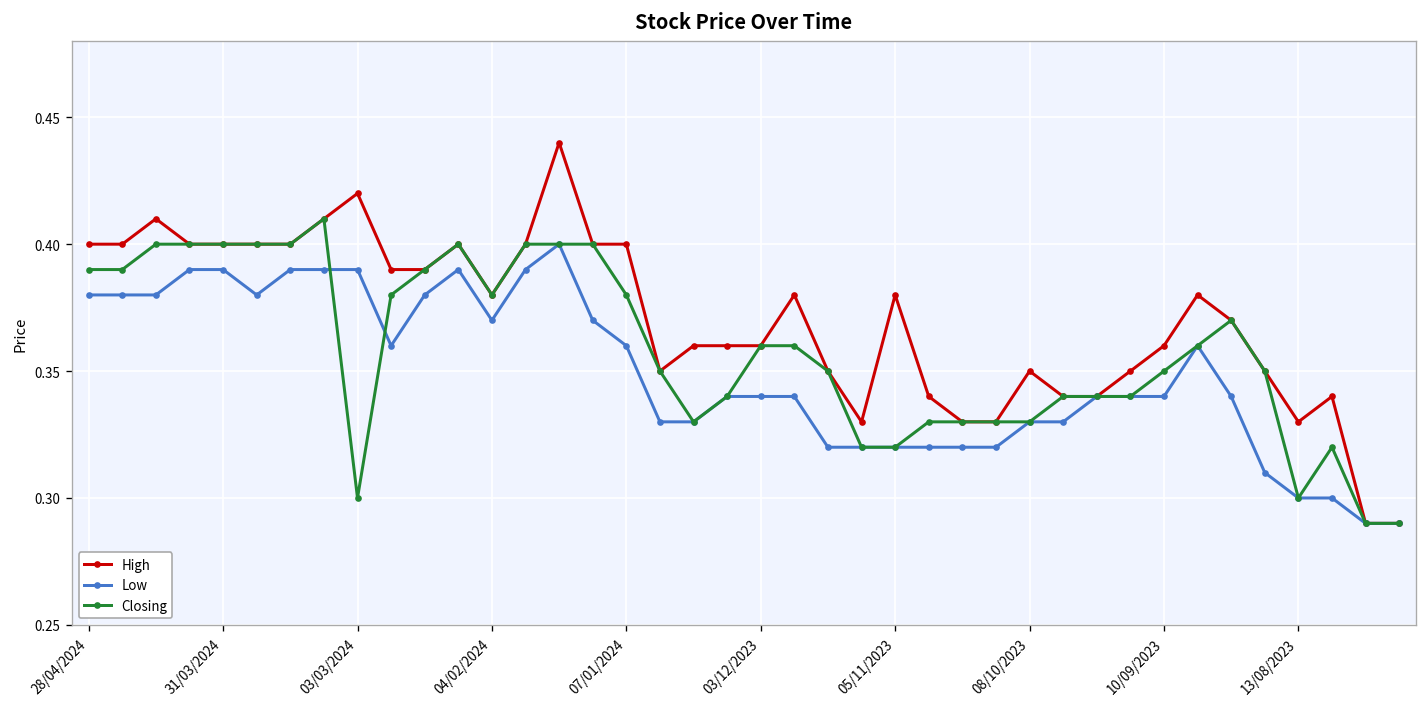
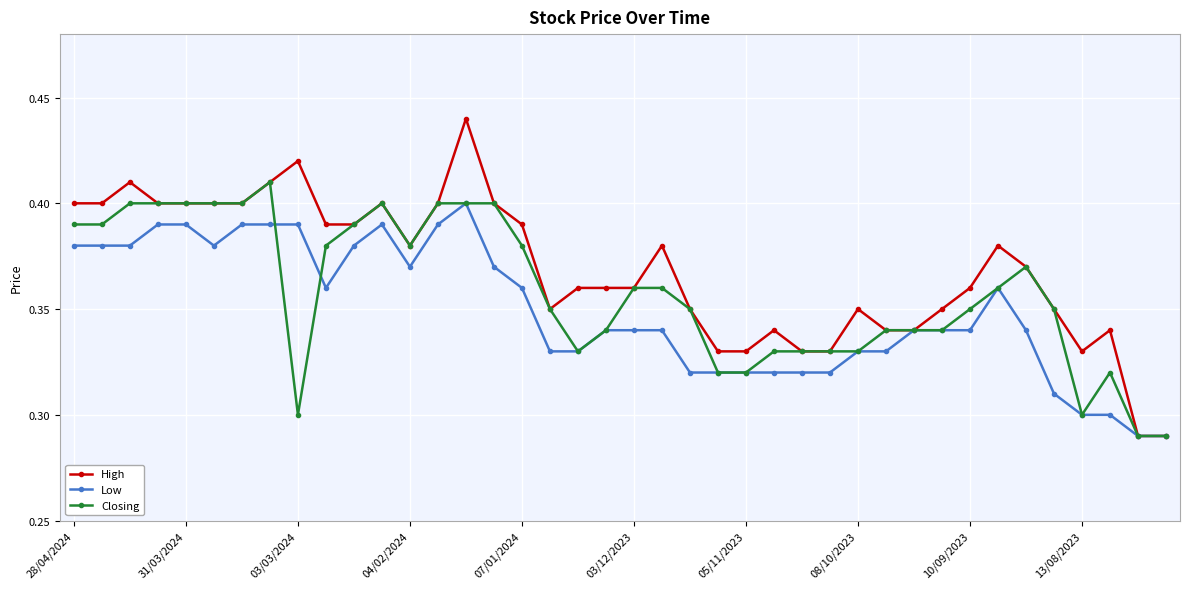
High, 07/01/2024: 0.40 -> 0.39
High, 05/11/2023: 0.38 -> 0.33
